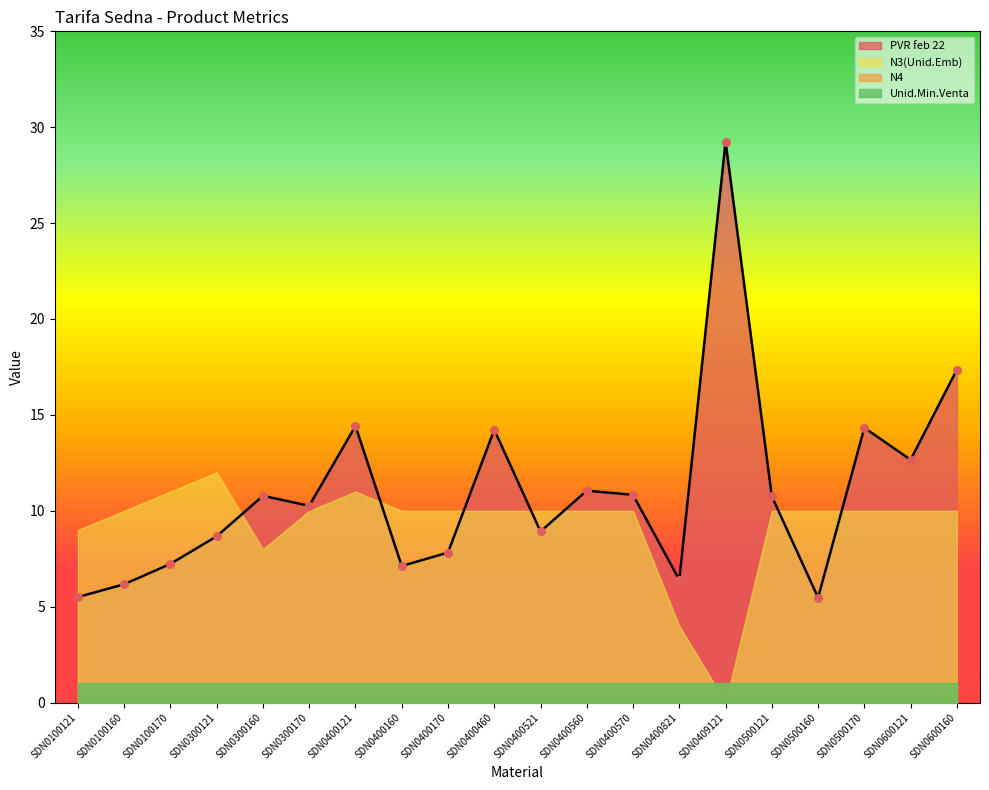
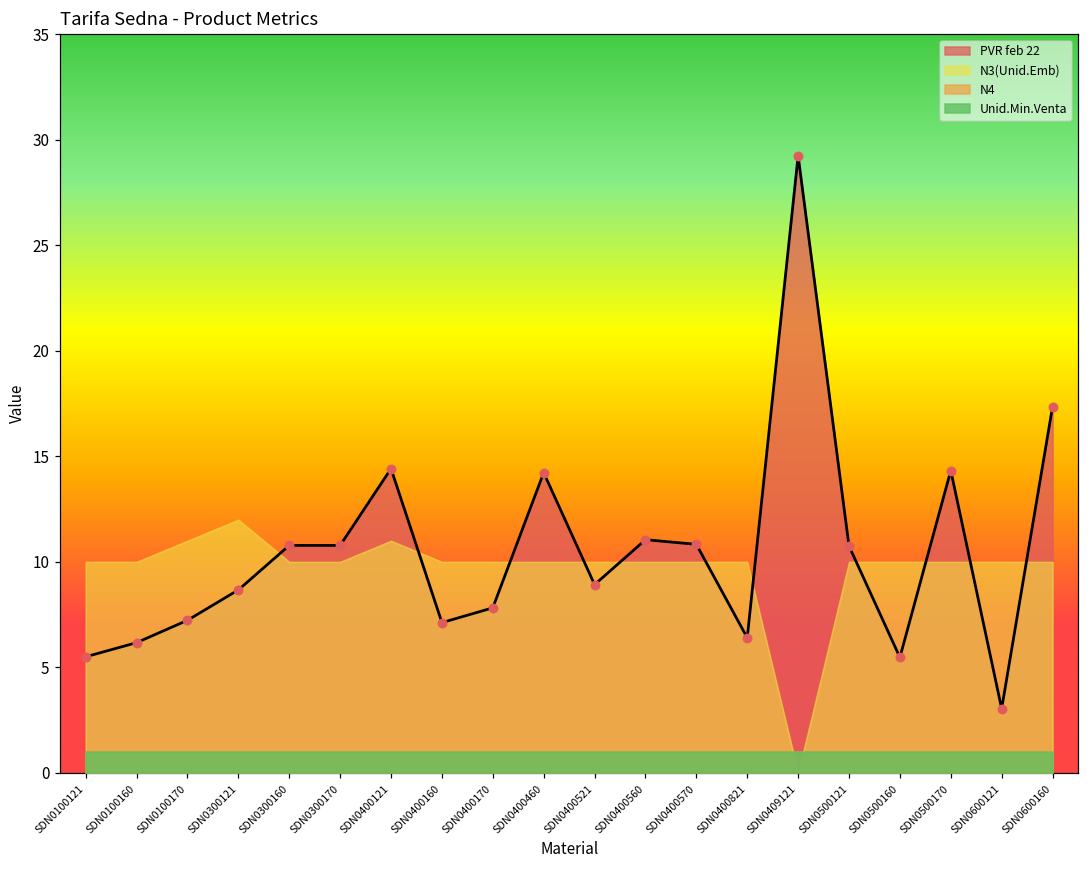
N3(Unid.Emb), SDN0100121: 9 -> 10
N3(Unid.Emb), SDN0300160: 8 -> 10
PVR feb 22, SDN0300170: 10.3 -> 10.8
N3(Unid.Emb), SDN0400821: 4 -> 10
PVR feb 22, SDN0600121: 12.7 -> 3.0
